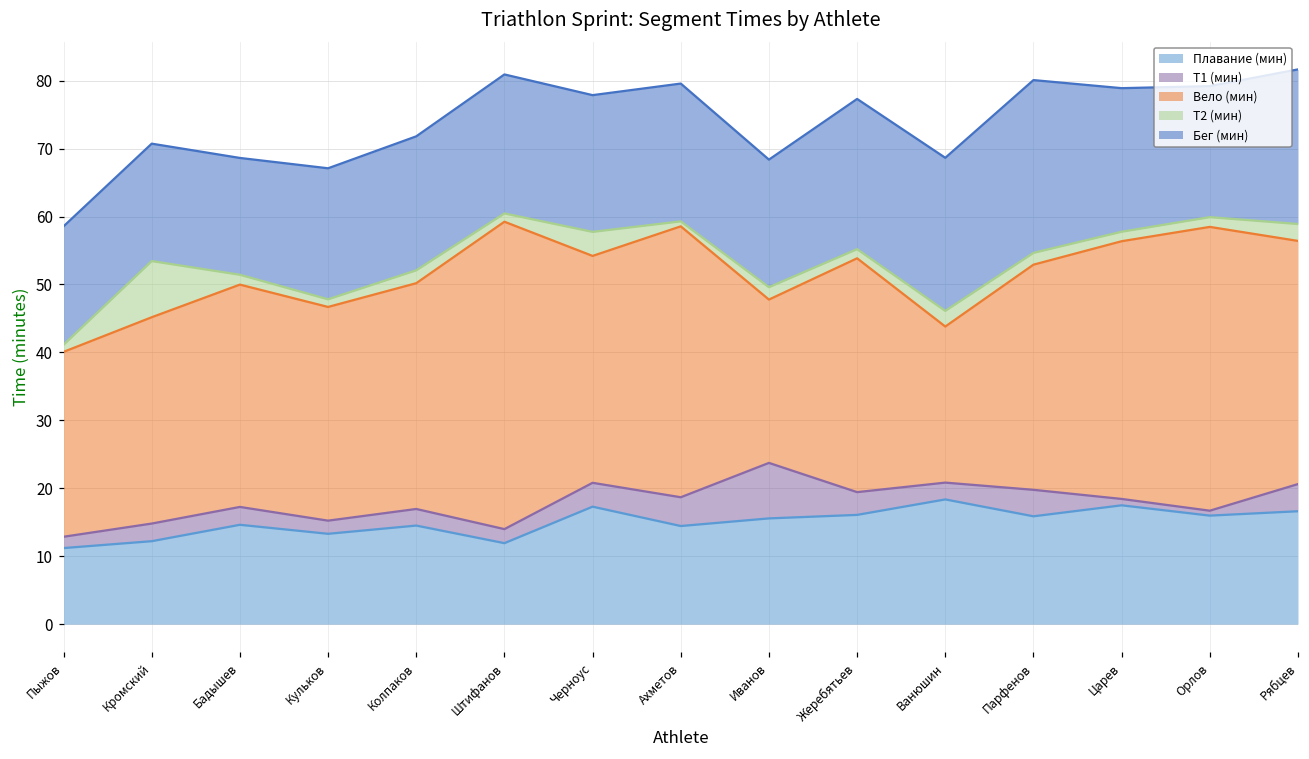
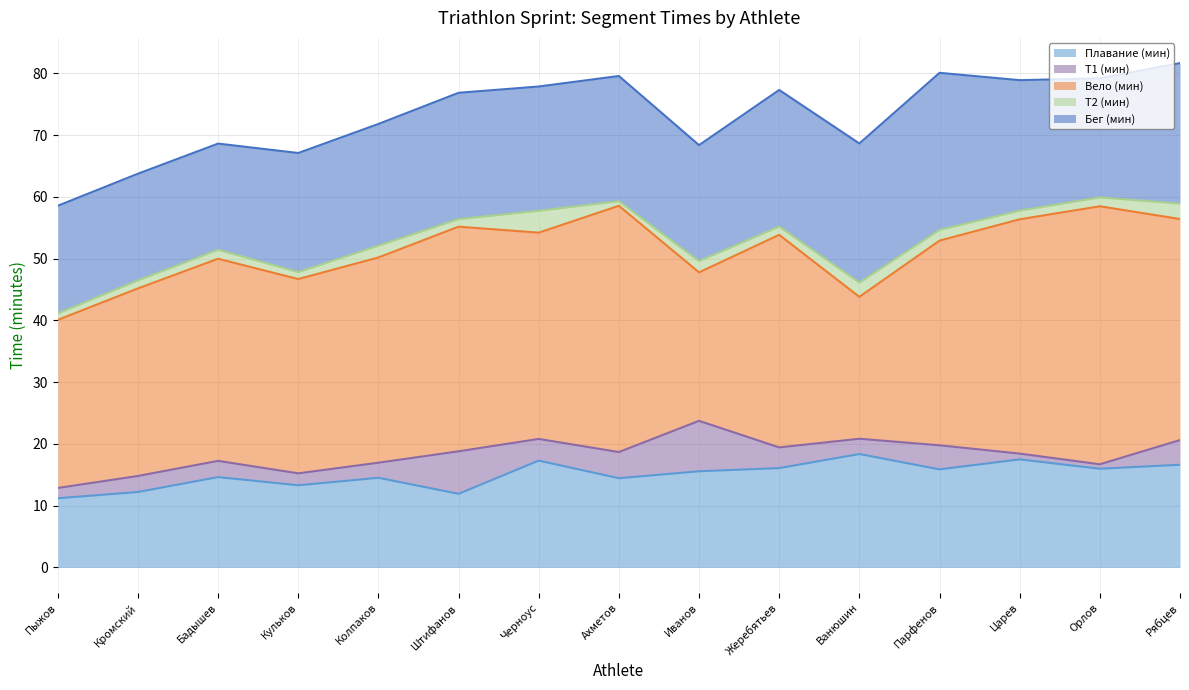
Т2 (мин), Кромский: 8 -> 1
Т1 (мин), Штифанов: 2 -> 7
Вело (мин), Штифанов: 45 -> 36
